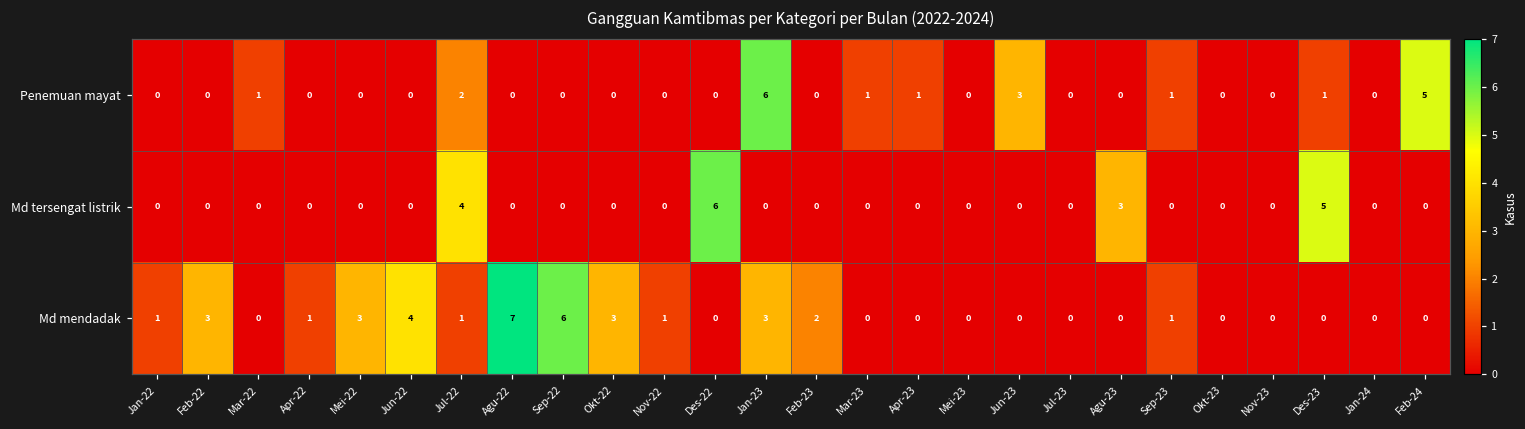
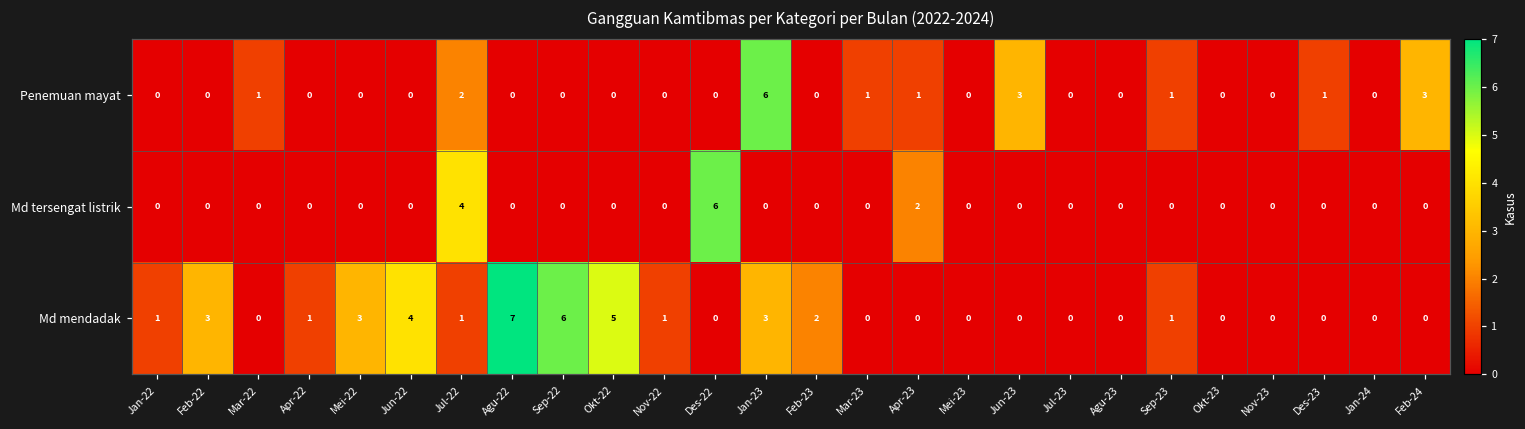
Penemuan mayat, Feb-24: 5 -> 3
Md tersengat listrik, Apr-23: 0 -> 2
Md tersengat listrik, Agu-23: 3 -> 0
Md tersengat listrik, Des-23: 5 -> 0
Md mendadak, Okt-22: 3 -> 5
